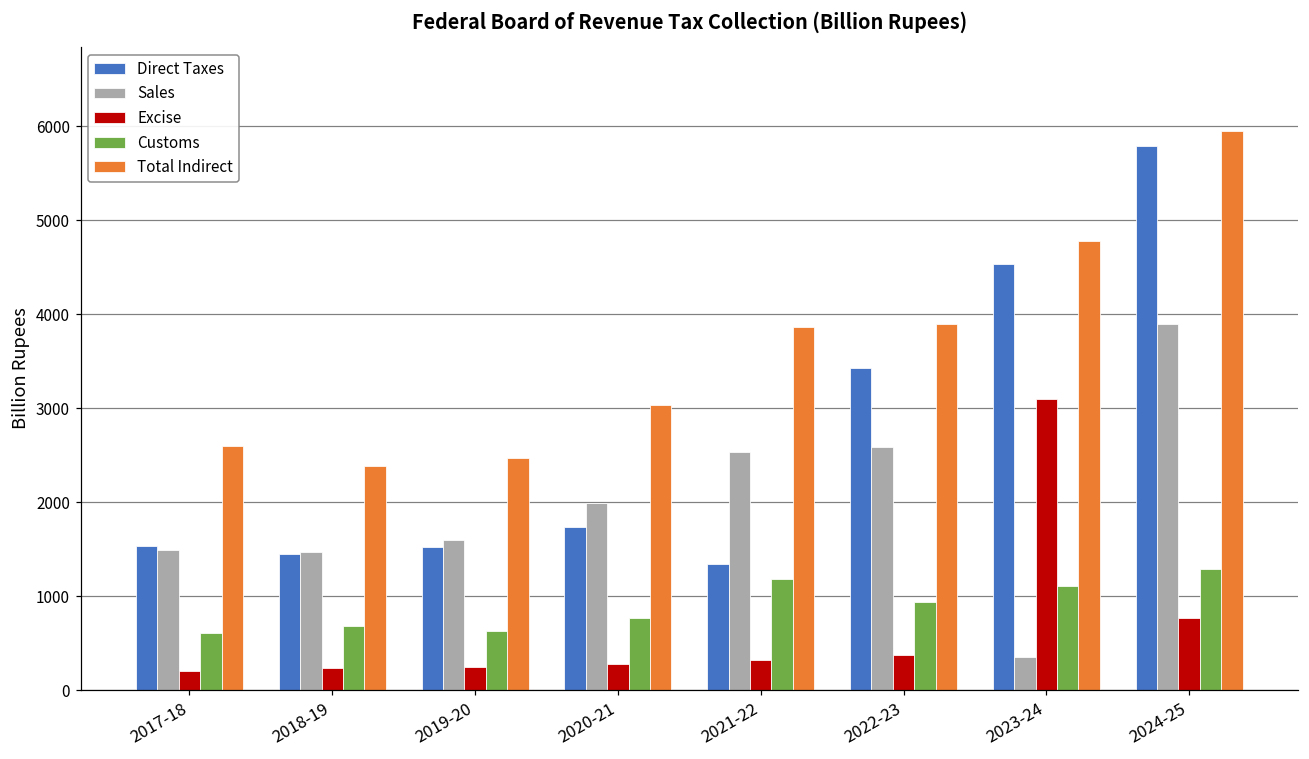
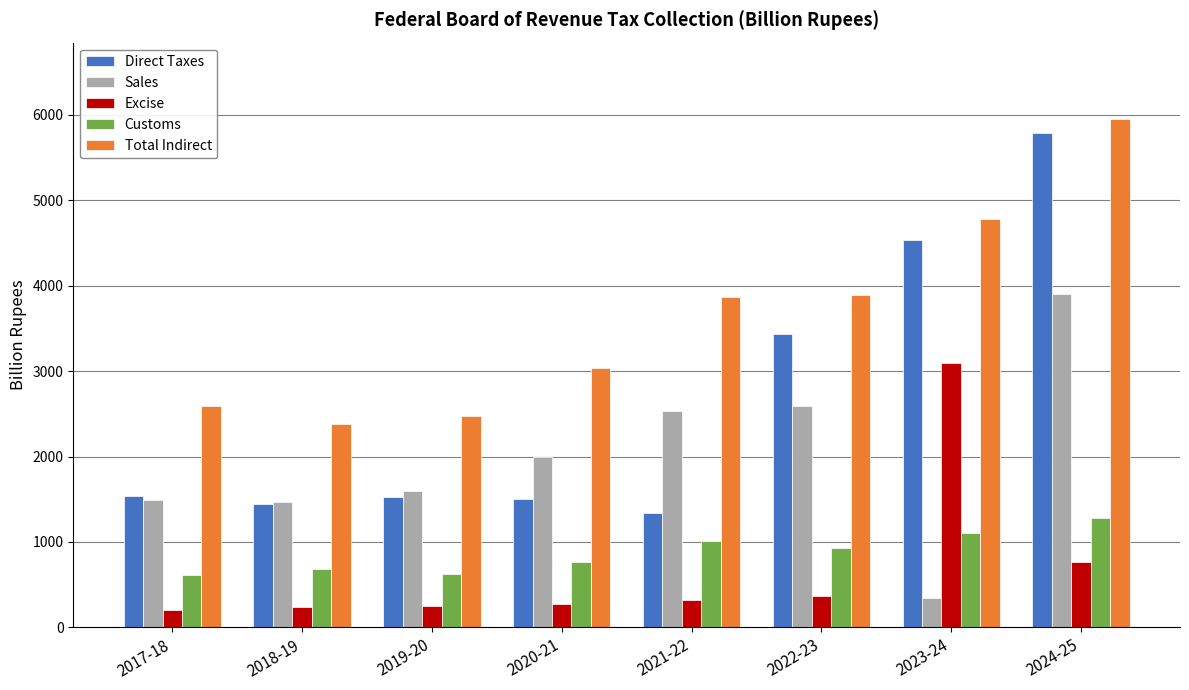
Direct Taxes, 2020-21: 1700 -> 1500
Customs, 2021-22: 1200 -> 1000
